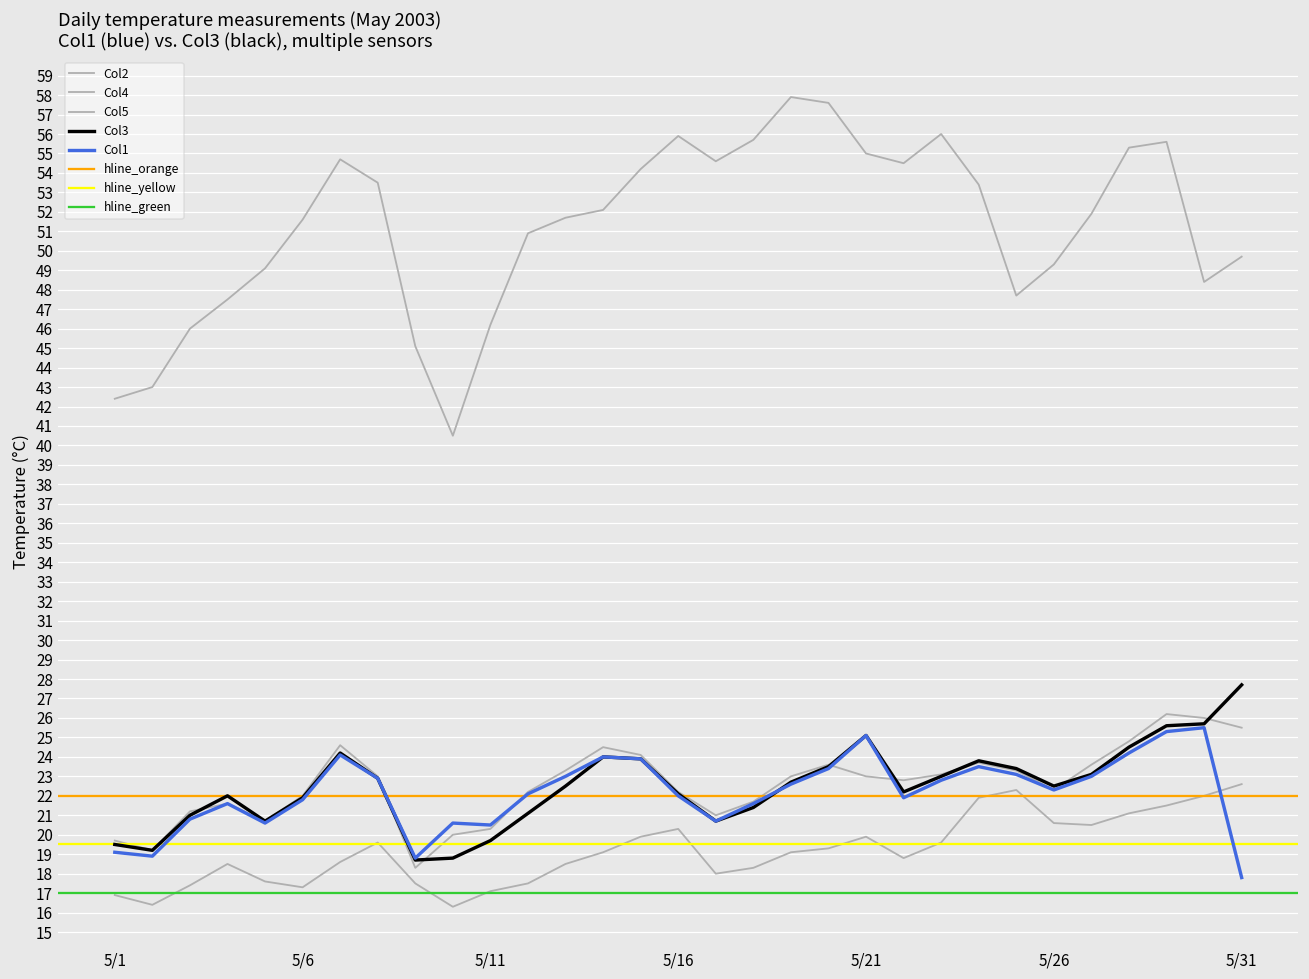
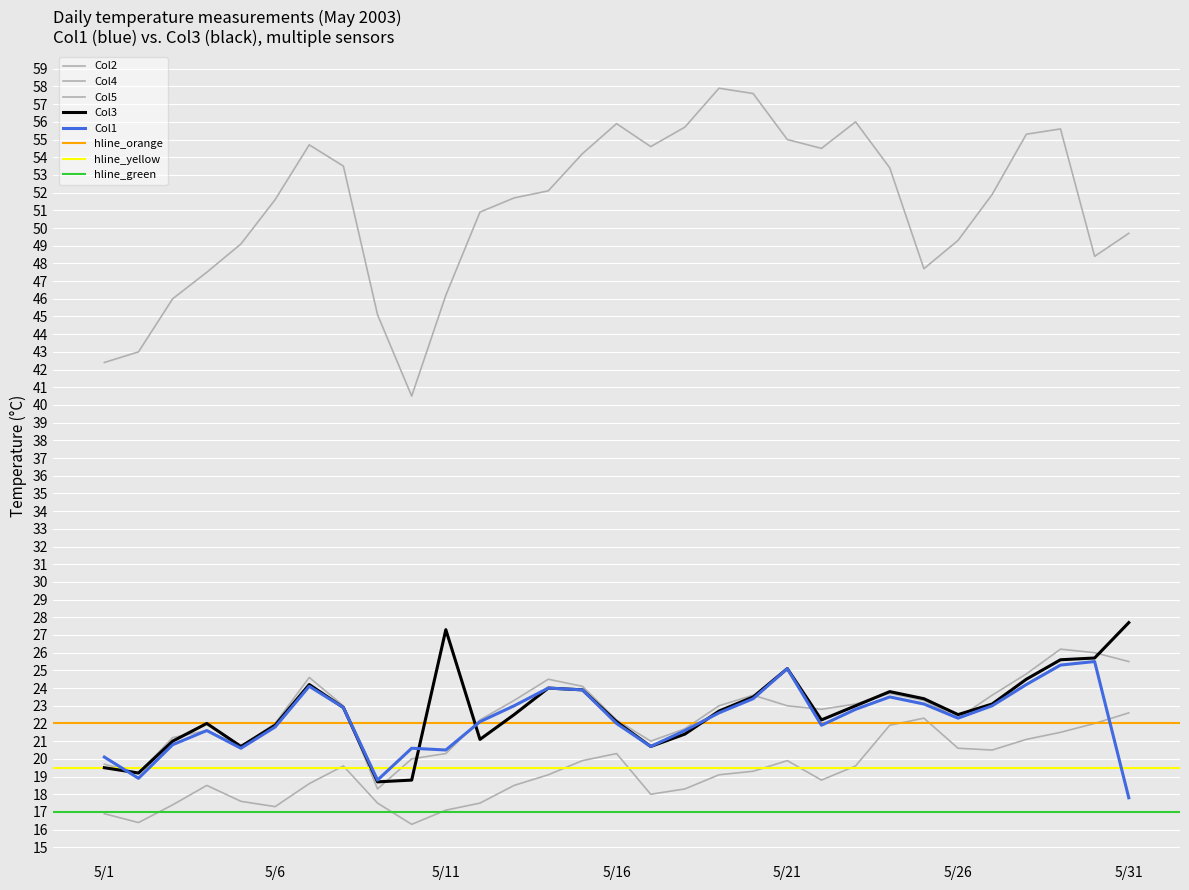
Col1, 5/1: 19.1 -> 20.1
Col3, 5/11: 19.7 -> 27.3
